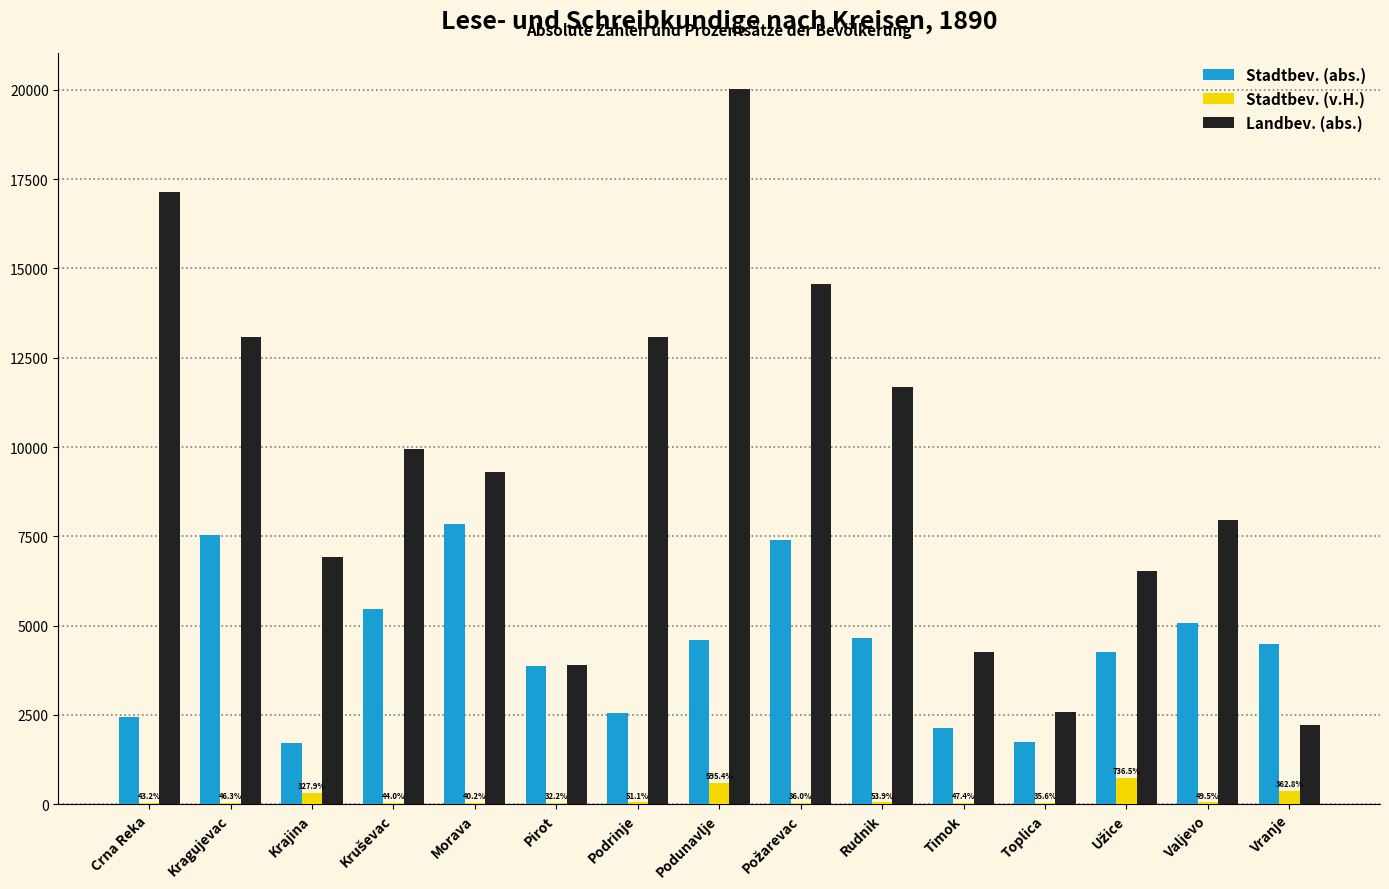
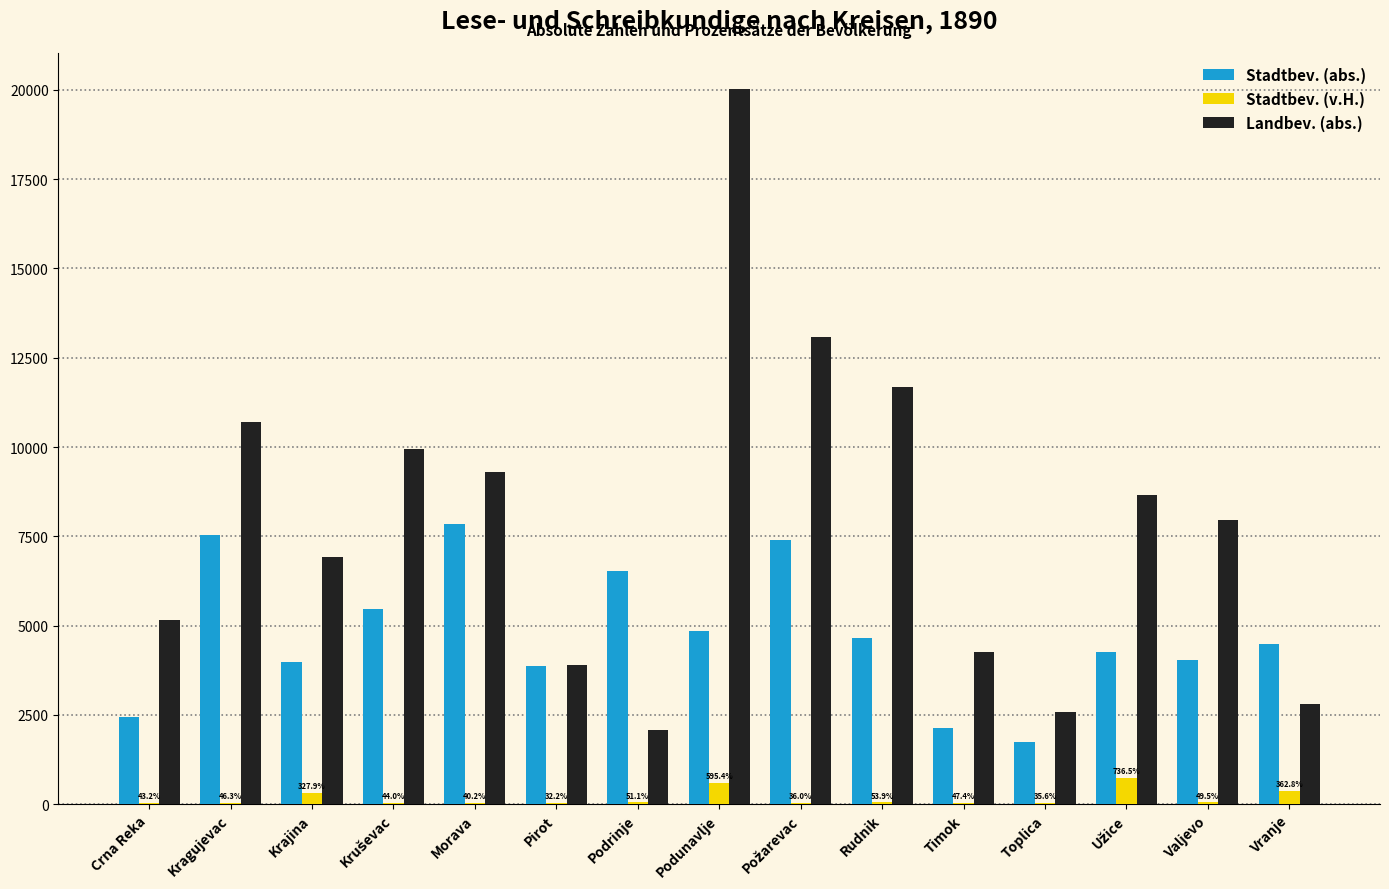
Landbev. (abs.), Crna Reka: 17100 -> 5200
Landbev. (abs.), Kragujevac: 13100 -> 10700
Stadtbev. (abs.), Krajina: 1700 -> 4000
Stadtbev. (abs.), Podrinje: 2600 -> 6500
Landbev. (abs.), Podrinje: 13100 -> 2100
Stadtbev. (abs.), Podunavlje: 4600 -> 4800
Landbev. (abs.), Požarevac: 14600 -> 13100
Landbev. (abs.), Užice: 6500 -> 8700
Stadtbev. (abs.), Valjevo: 5100 -> 4000
Landbev. (abs.), Vranje: 2200 -> 2800
